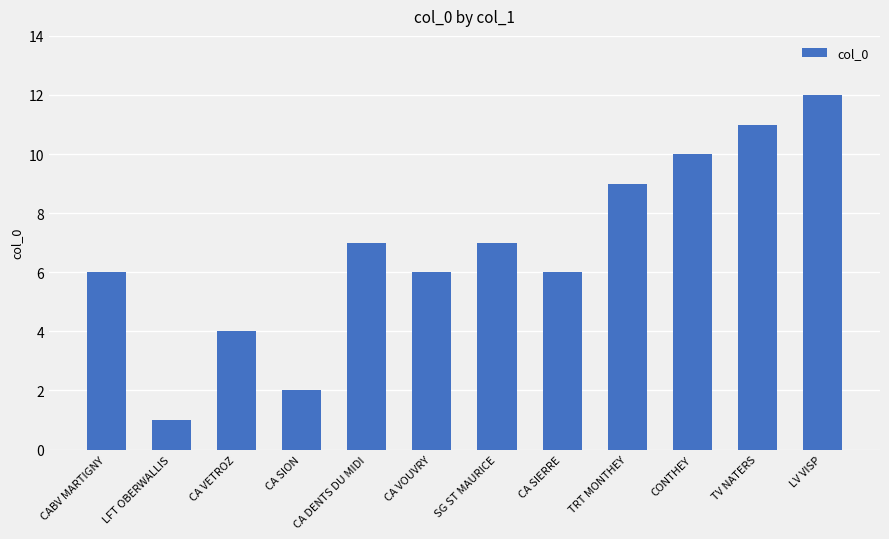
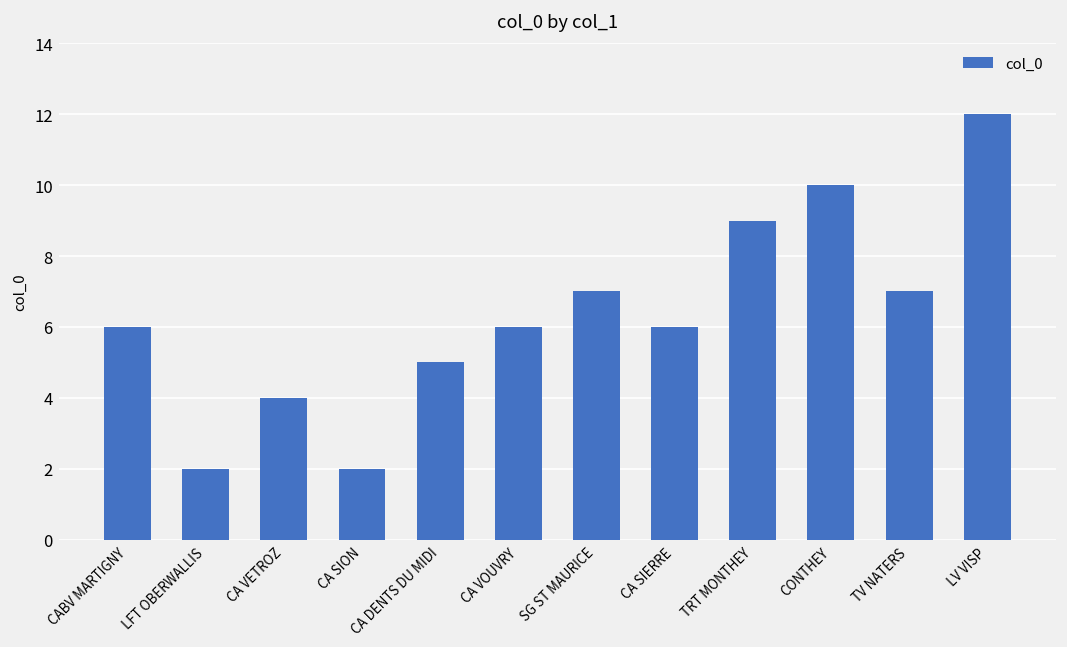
LFT OBERWALLIS: 1 -> 2
CA DENTS DU MIDI: 7 -> 5
TV NATERS: 11 -> 7
